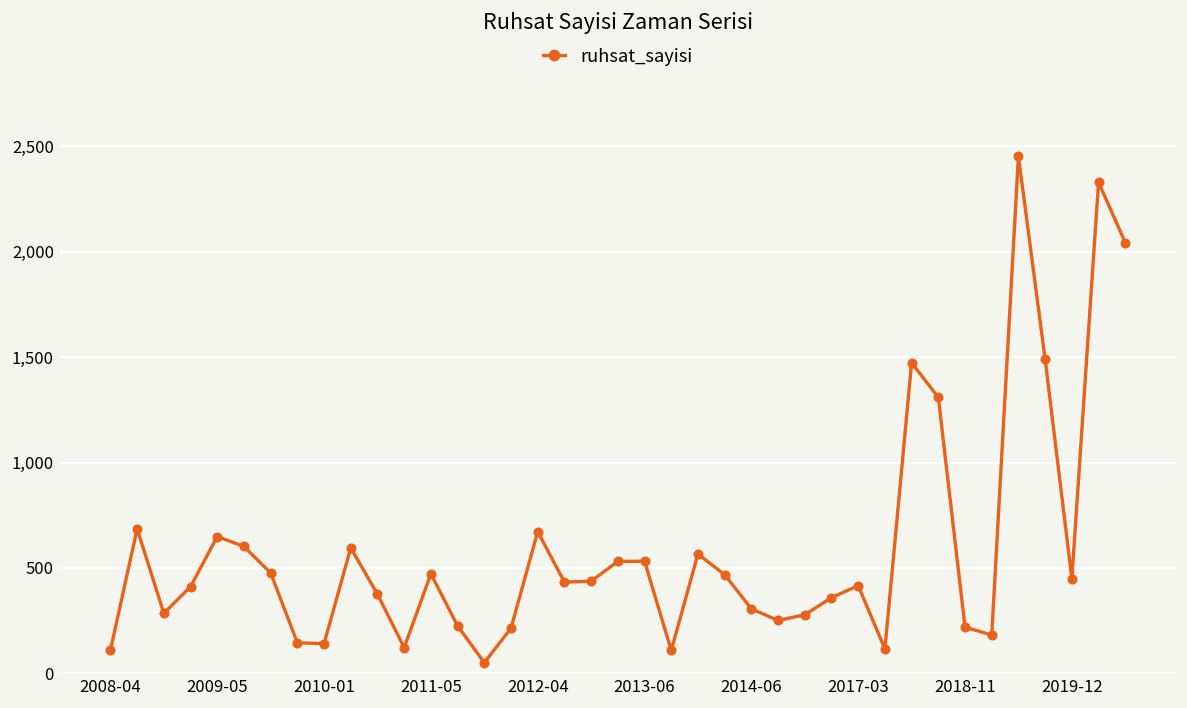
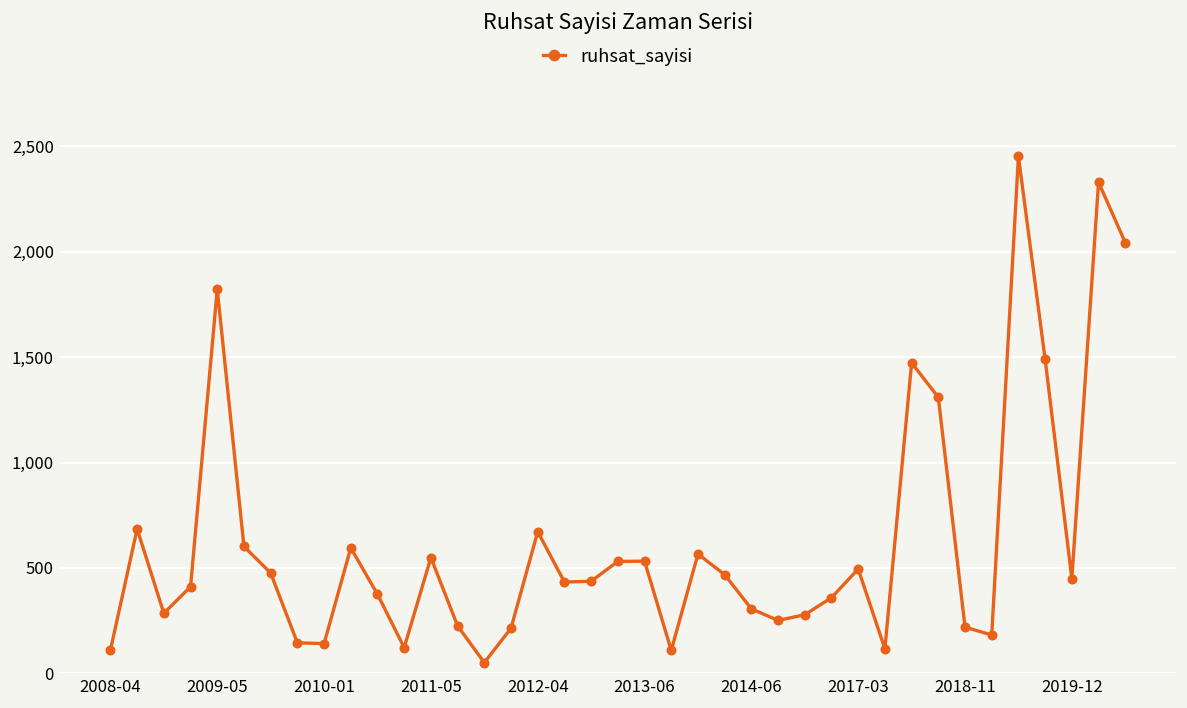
2009-05: 650 -> 1,820
2011-05: 470 -> 550
2017-03: 420 -> 500
